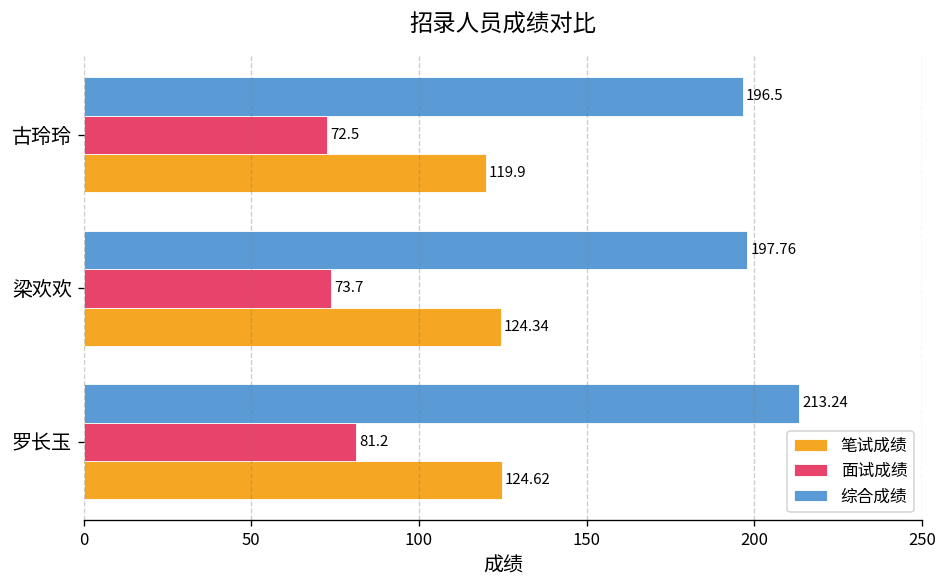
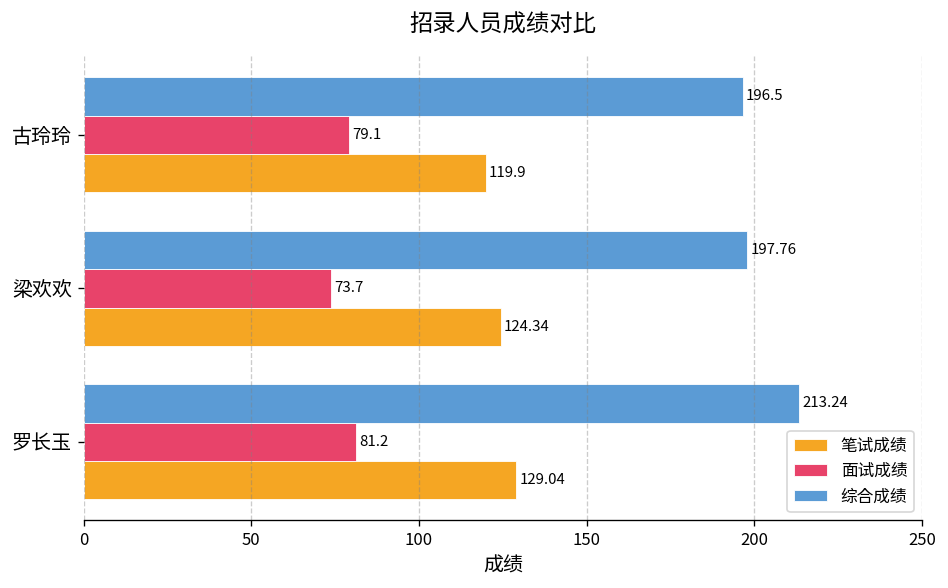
面试成绩, 古玲玲: 72.5 -> 79.1
笔试成绩, 罗长玉: 124.62 -> 129.04
